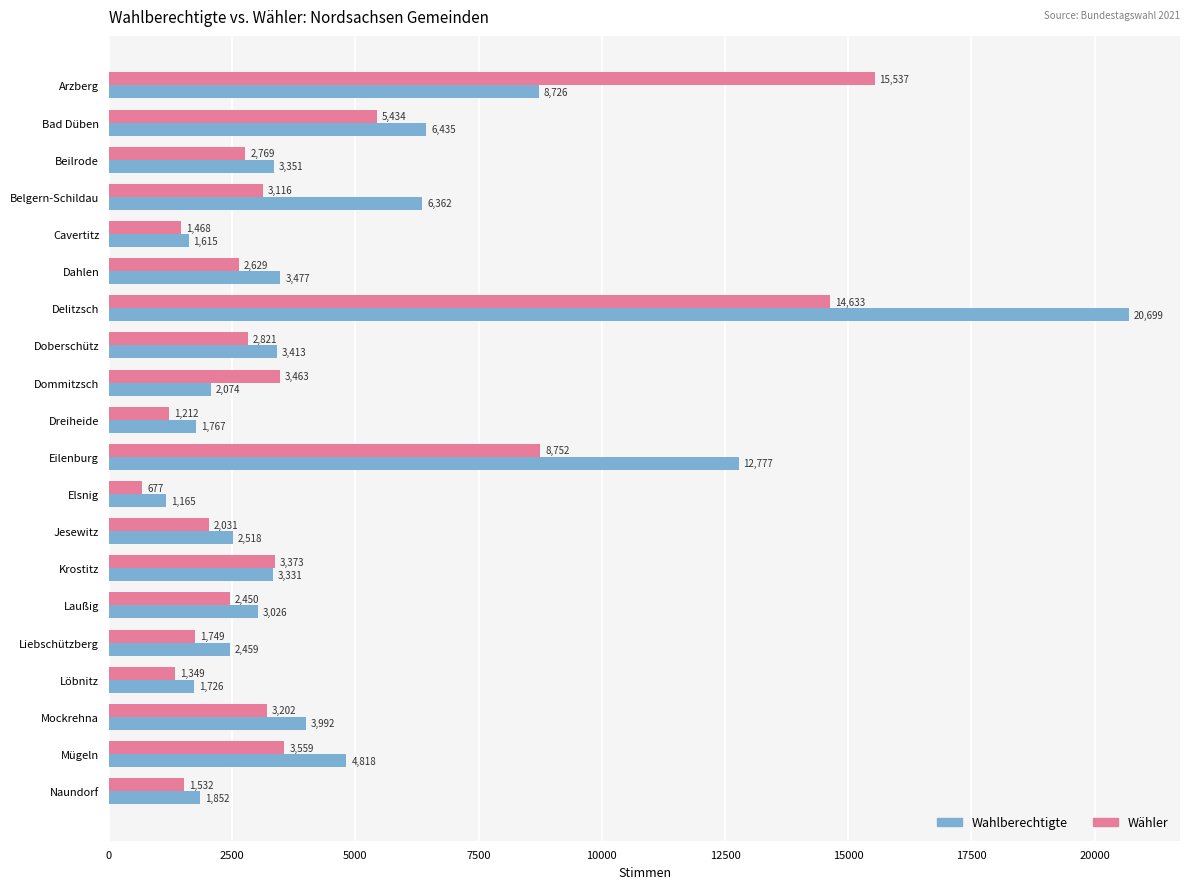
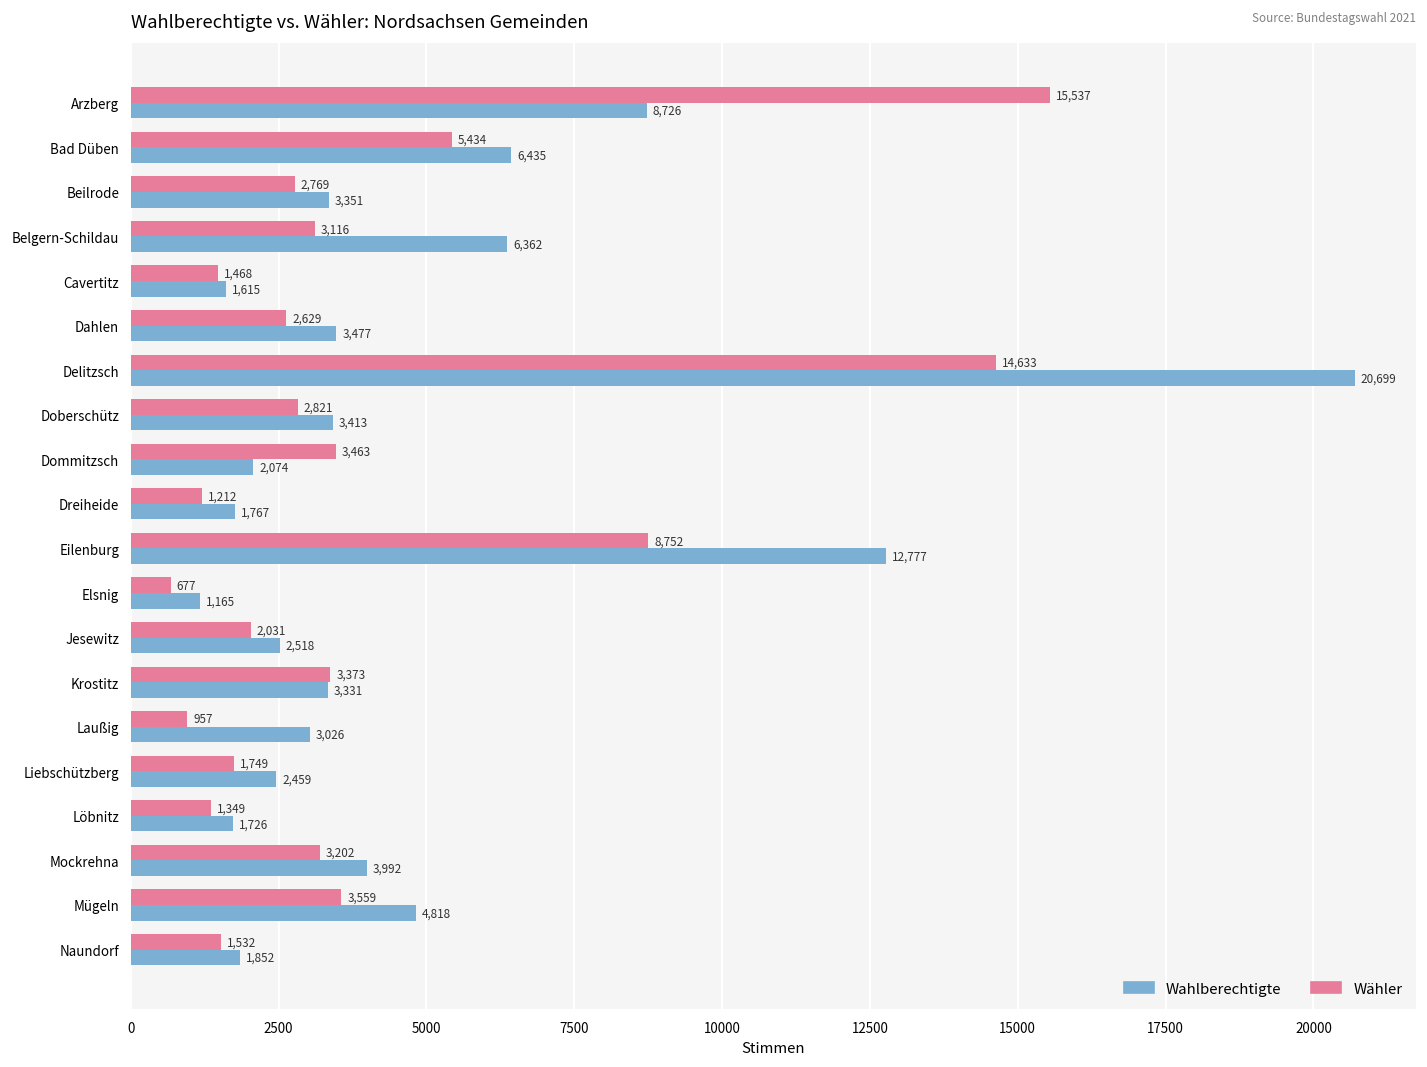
Wähler, Laußig: 2,450 -> 957
